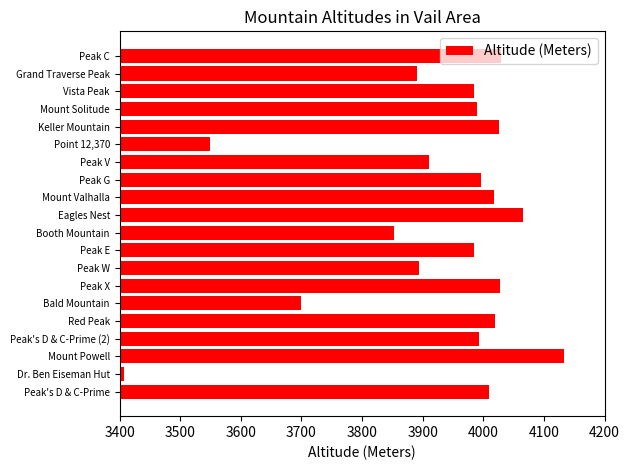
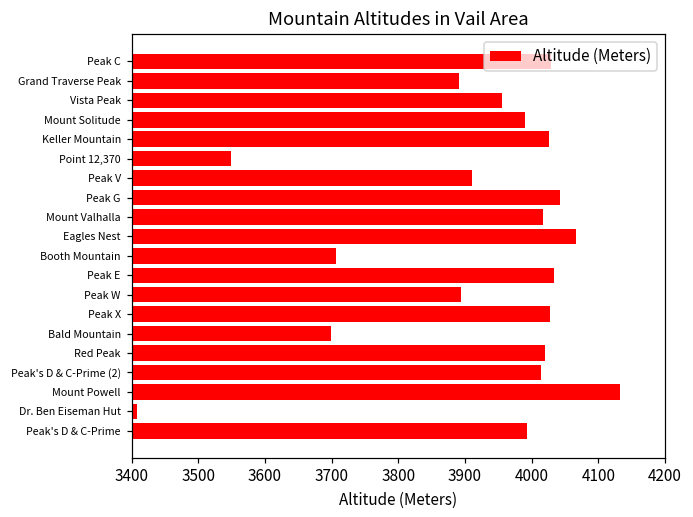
Vista Peak: 3990 -> 3960
Peak G: 4000 -> 4040
Booth Mountain: 3850 -> 3710
Peak E: 3990 -> 4030
Peak's D & C-Prime (2): 3990 -> 4010
Peak's D & C-Prime: 4010 -> 3990
